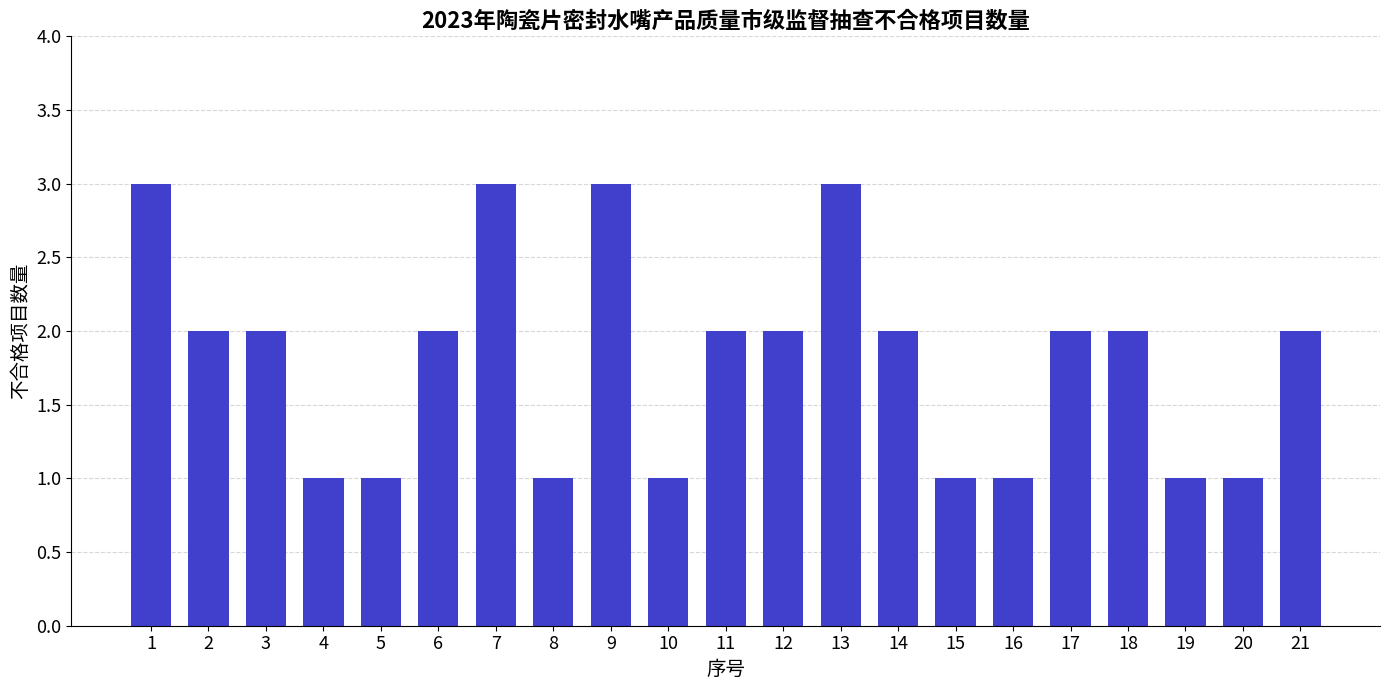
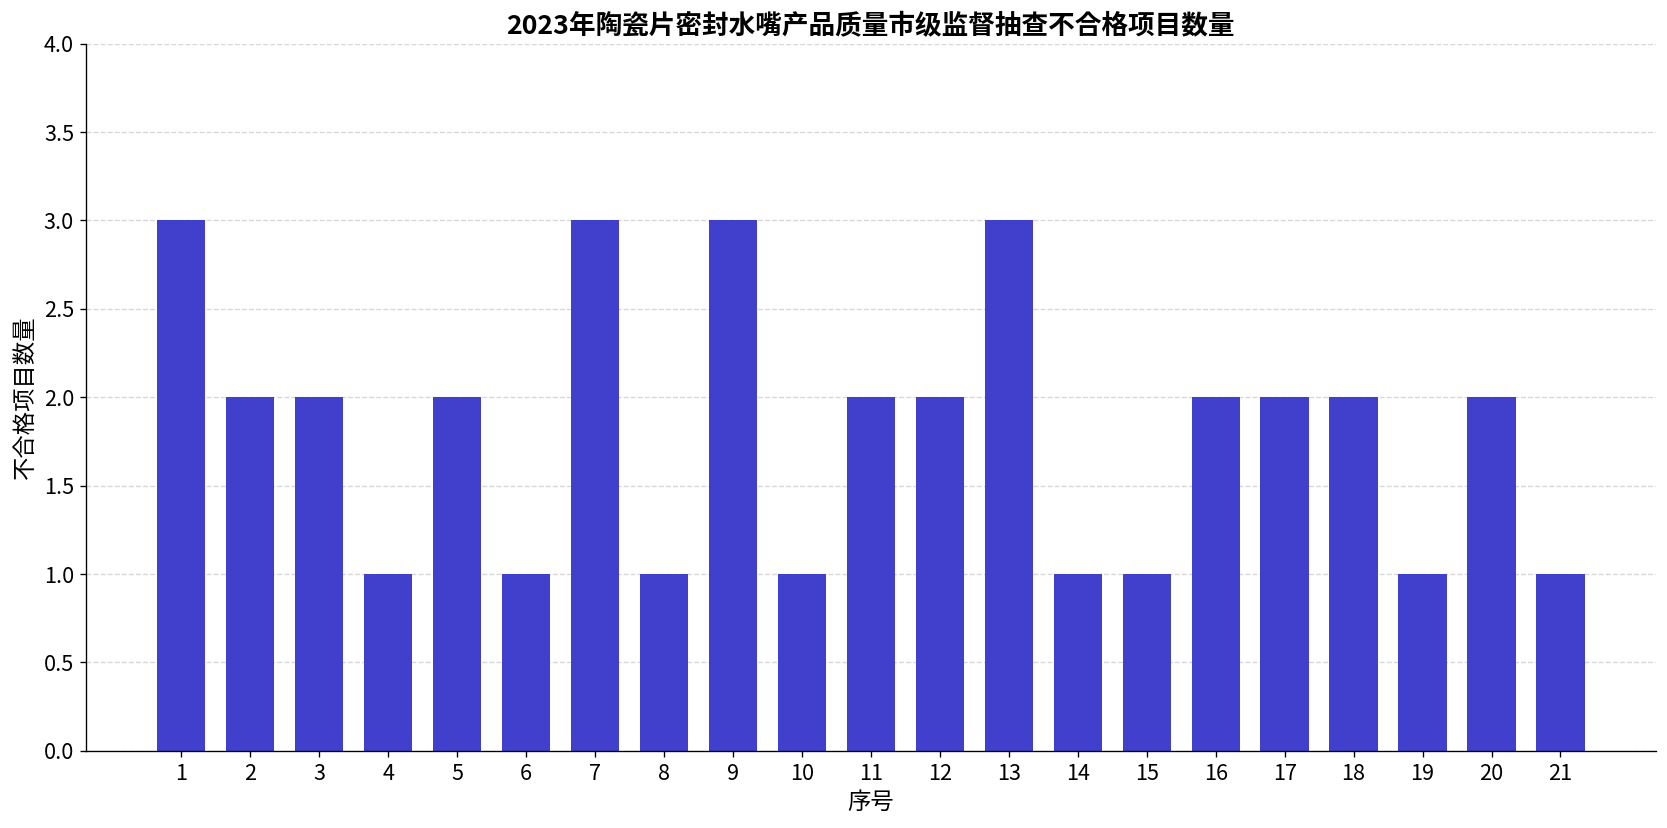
5: 1 -> 2
6: 2 -> 1
14: 2 -> 1
16: 1 -> 2
20: 1 -> 2
21: 2 -> 1
